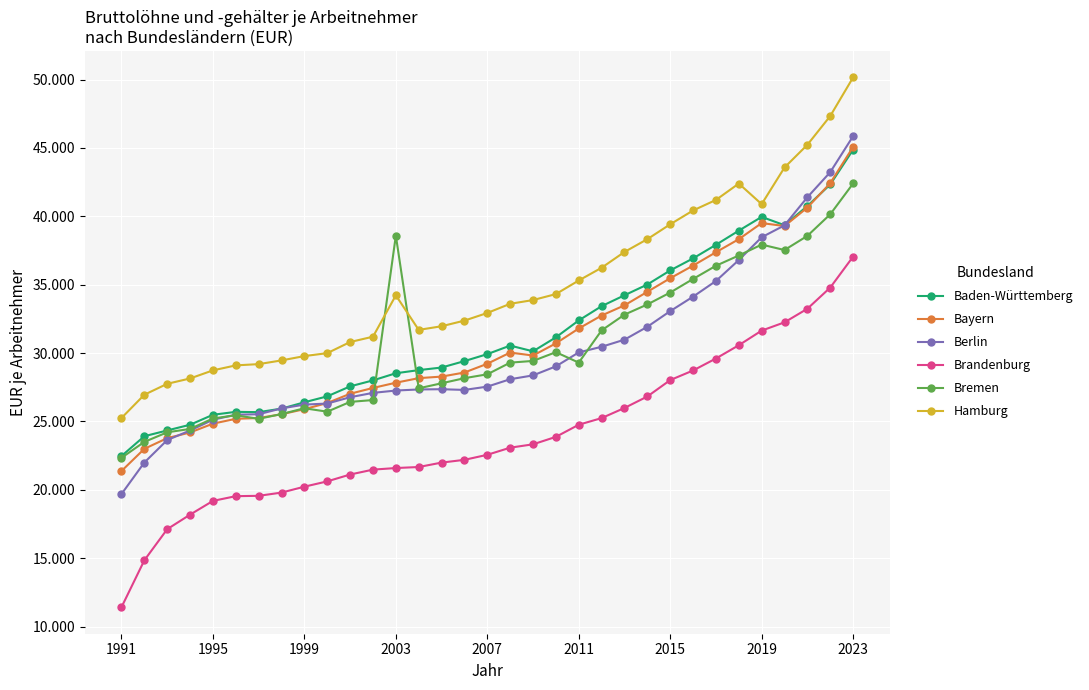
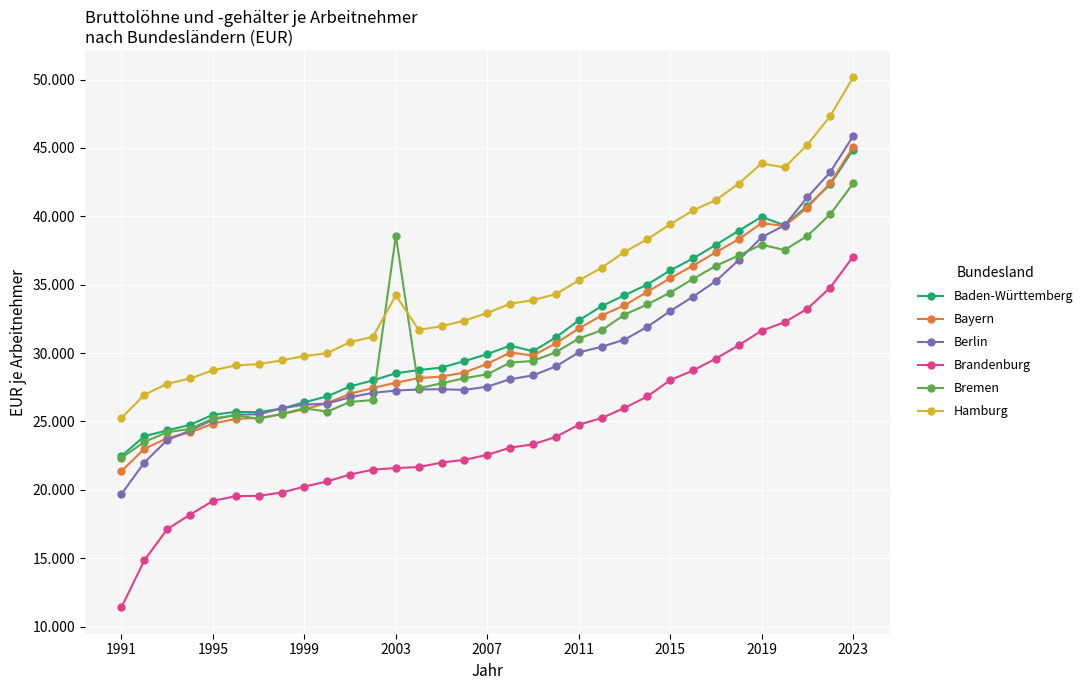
Bremen, 2011: 29.3 -> 31.1
Hamburg, 2019: 40.9 -> 43.9
